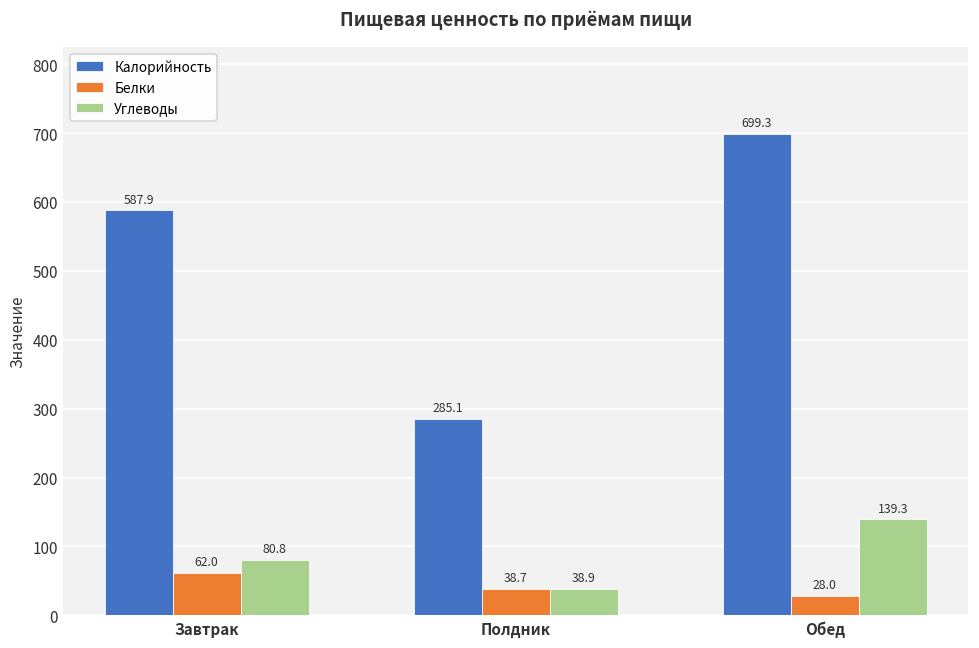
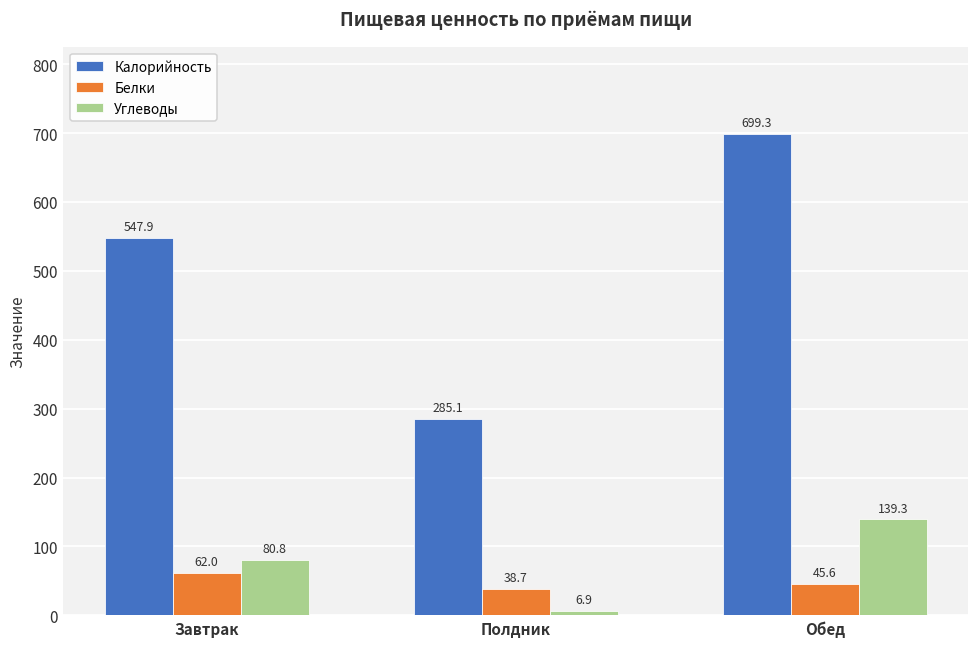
Калорийность, Завтрак: 587.9 -> 547.9
Углеводы, Полдник: 38.9 -> 6.9
Белки, Обед: 28.0 -> 45.6
